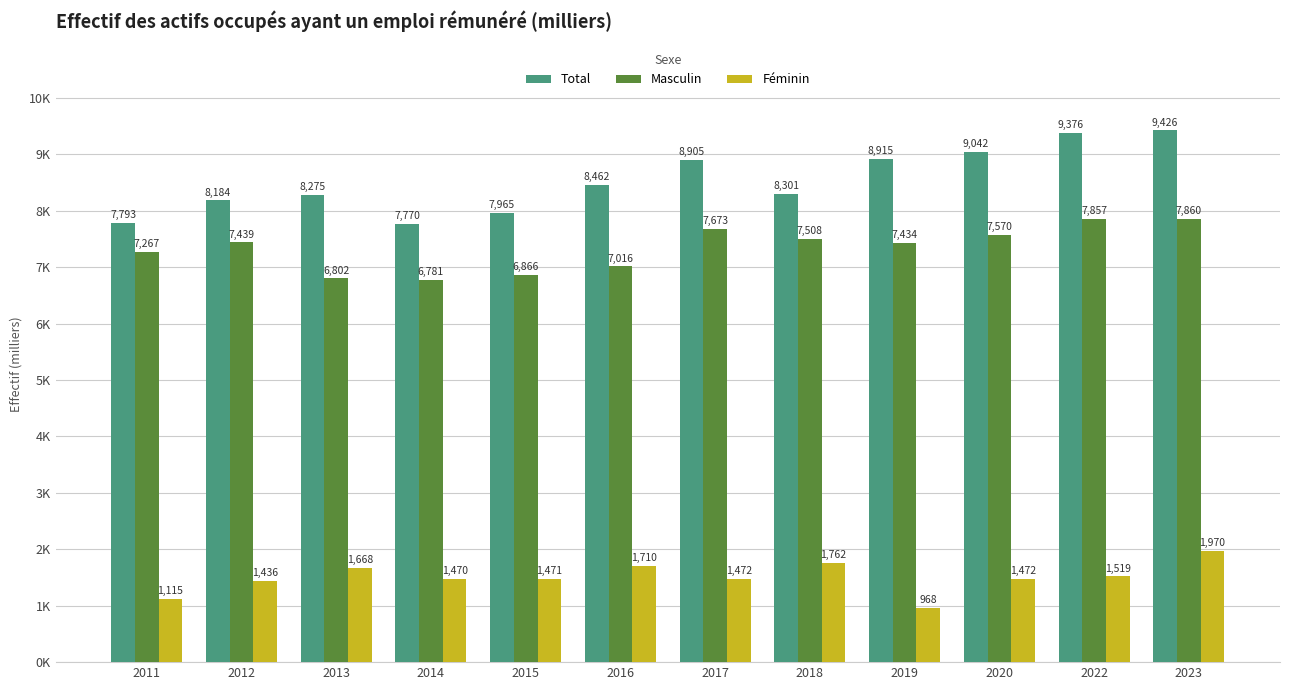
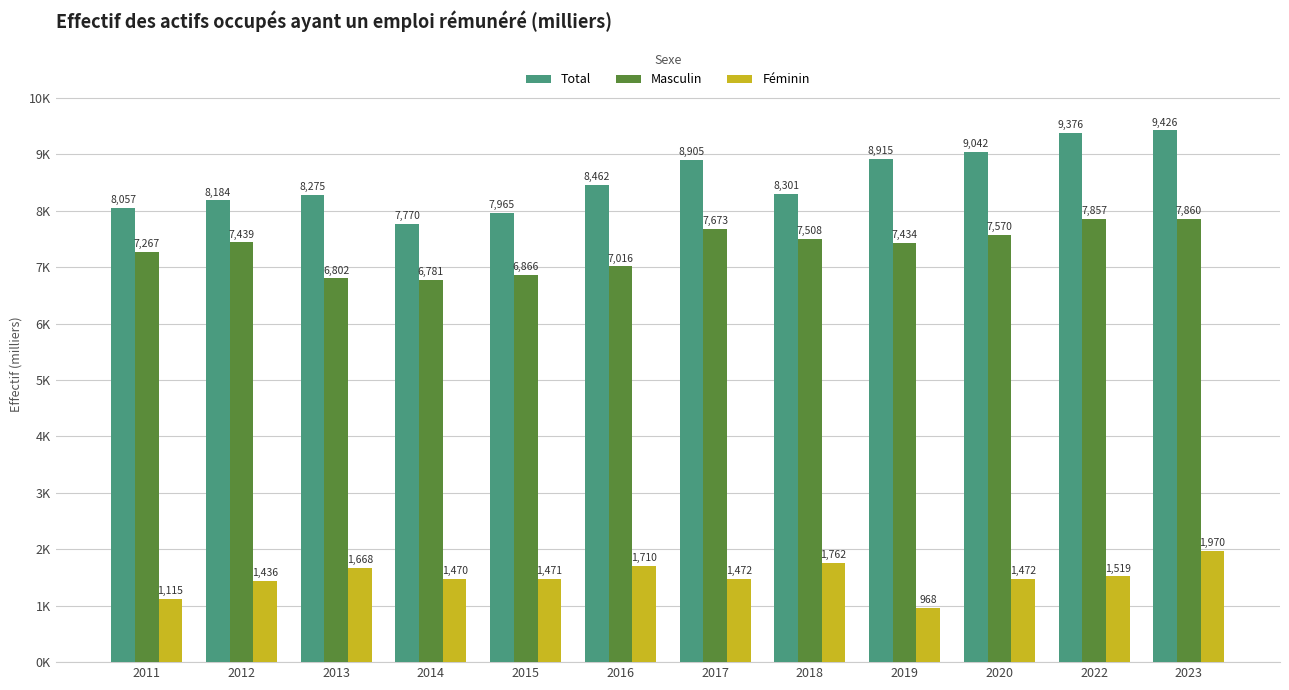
Total, 2011: 7,793 -> 8,057
